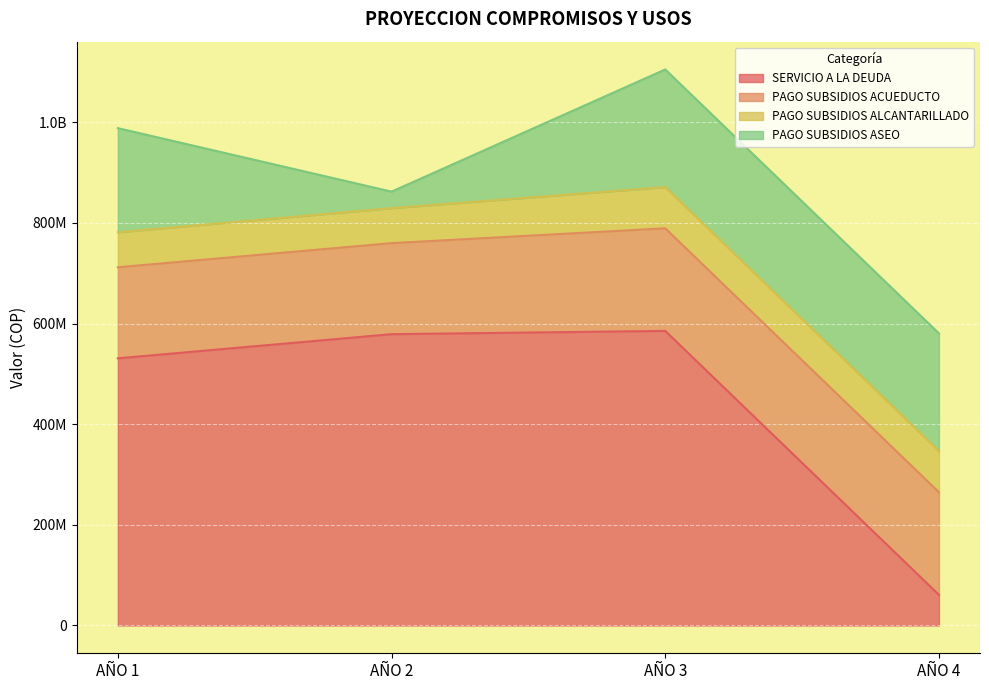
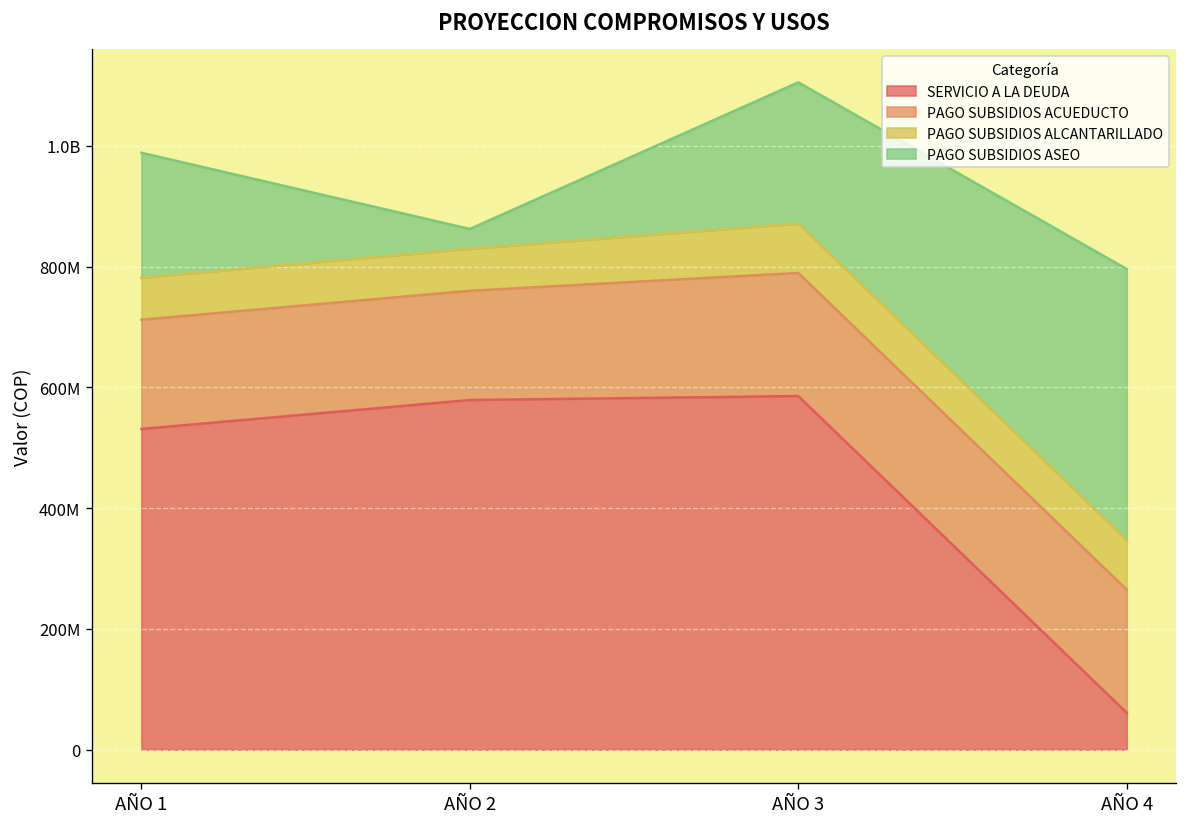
PAGO SUBSIDIOS ASEO, AÑO 4: 230000000 -> 450000000
